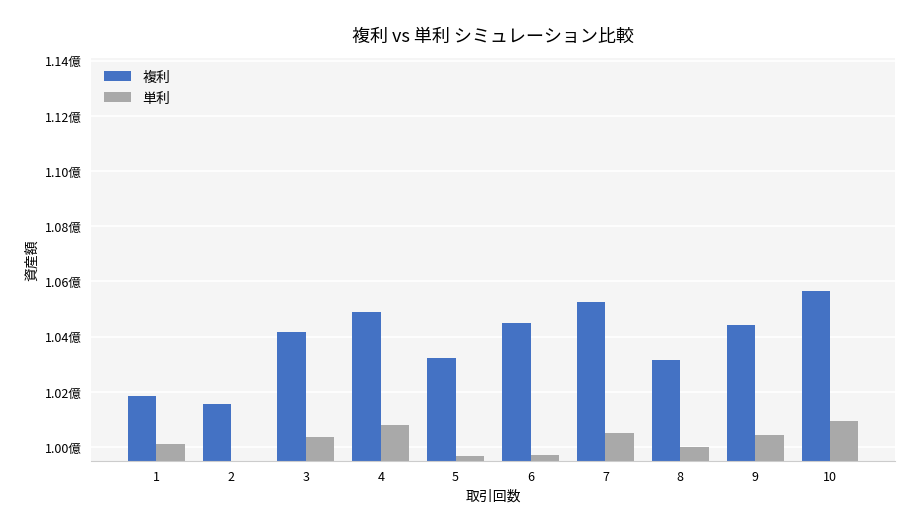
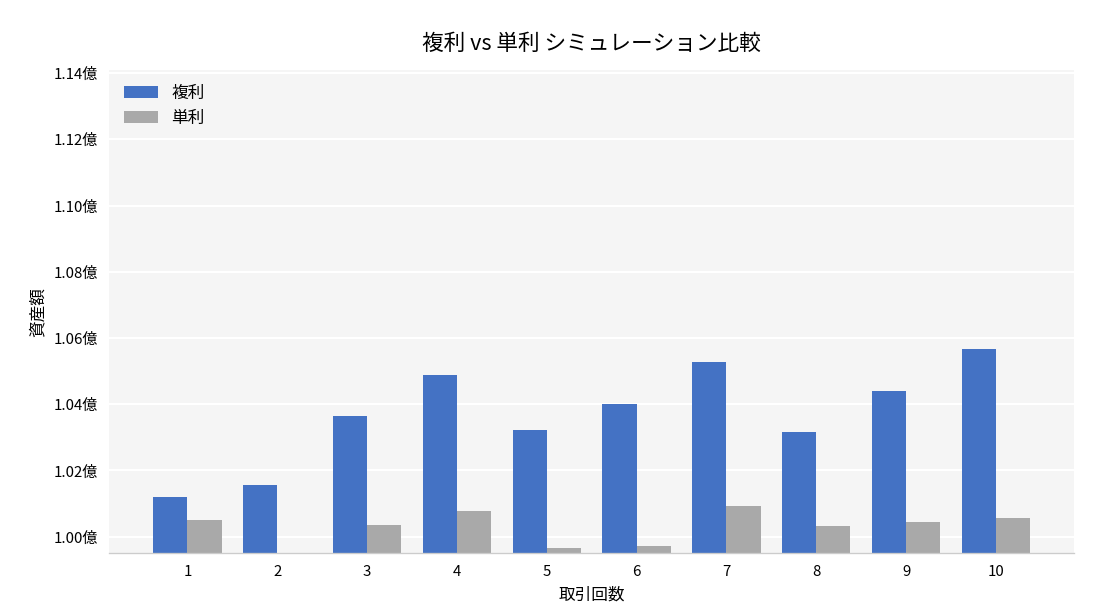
複利, 1: 1.019億 -> 1.012億
単利, 1: 1.001億 -> 1.005億
複利, 3: 1.042億 -> 1.036億
複利, 6: 1.045億 -> 1.040億
単利, 7: 1.005億 -> 1.009億
単利, 8: 1.000億 -> 1.003億
単利, 10: 1.009億 -> 1.006億
